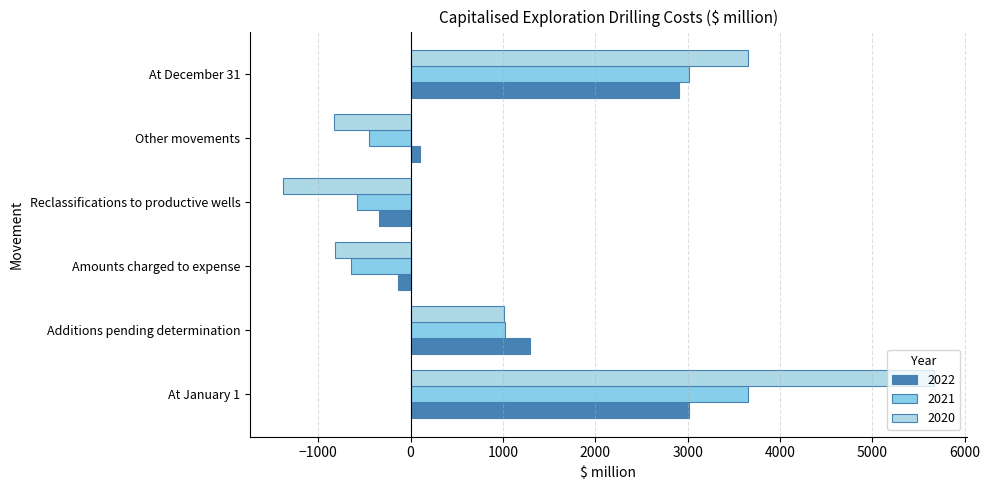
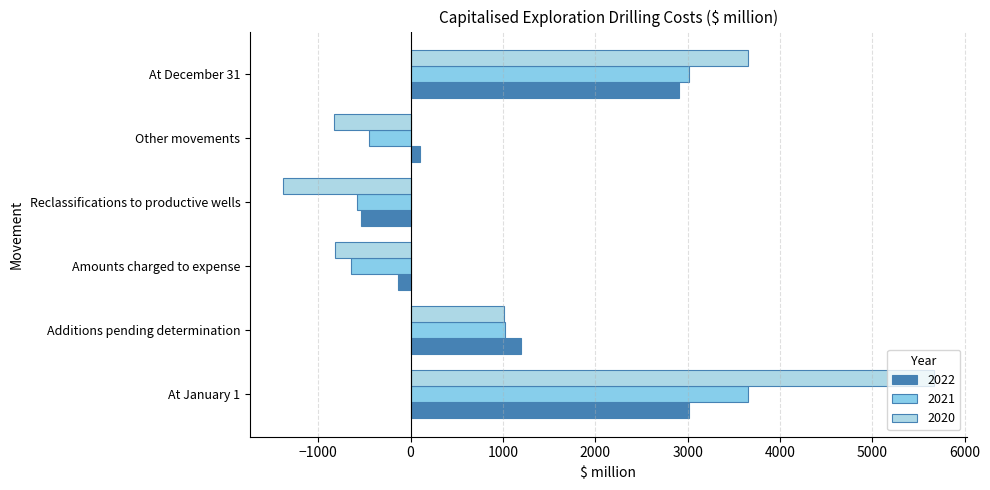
2022, Reclassifications to productive wells: -300 -> -500
2022, Additions pending determination: 1300 -> 1200
